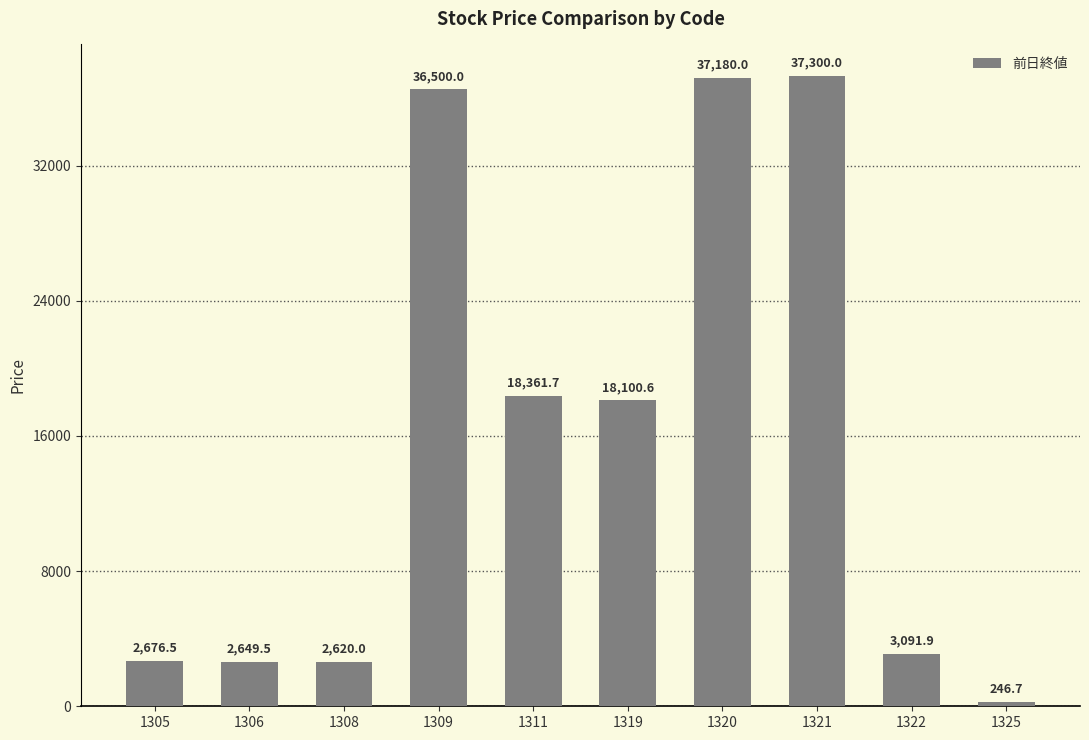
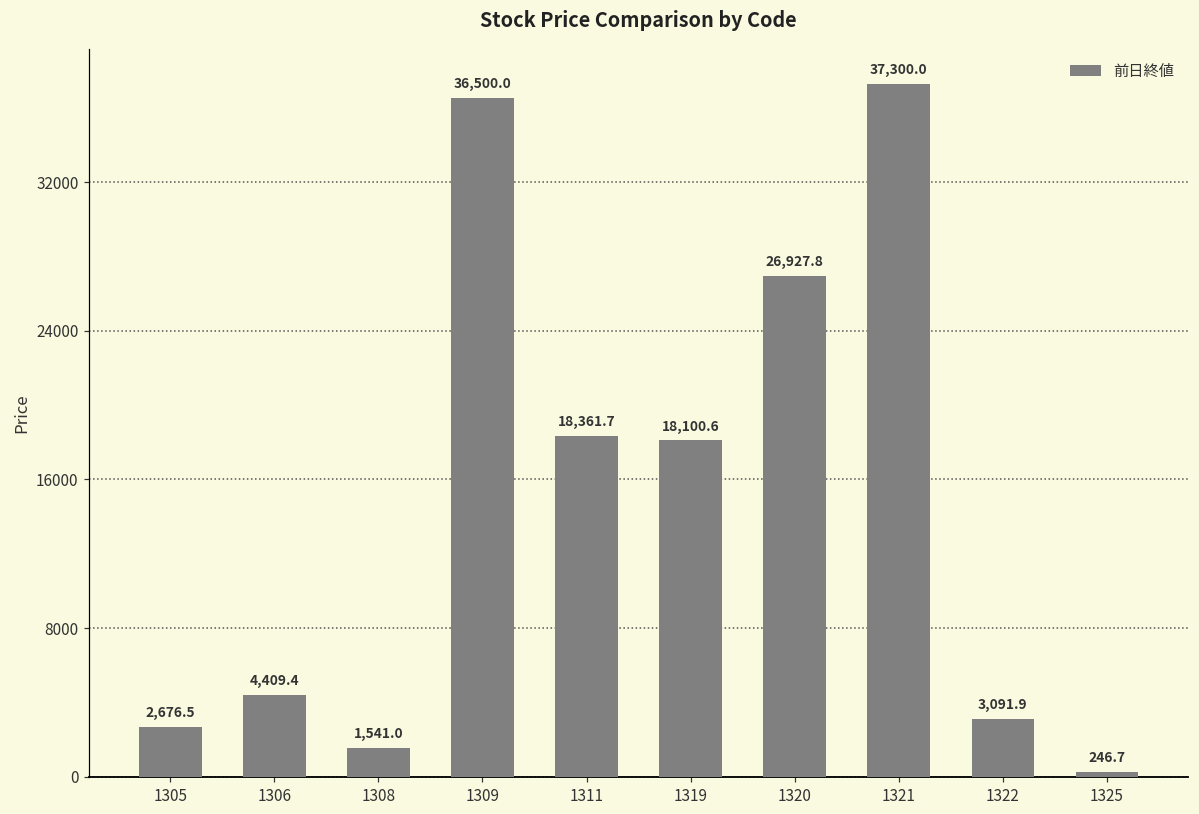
1306: 2,649.5 -> 4,409.4
1308: 2,620.0 -> 1,541.0
1320: 37,180.0 -> 26,927.8
